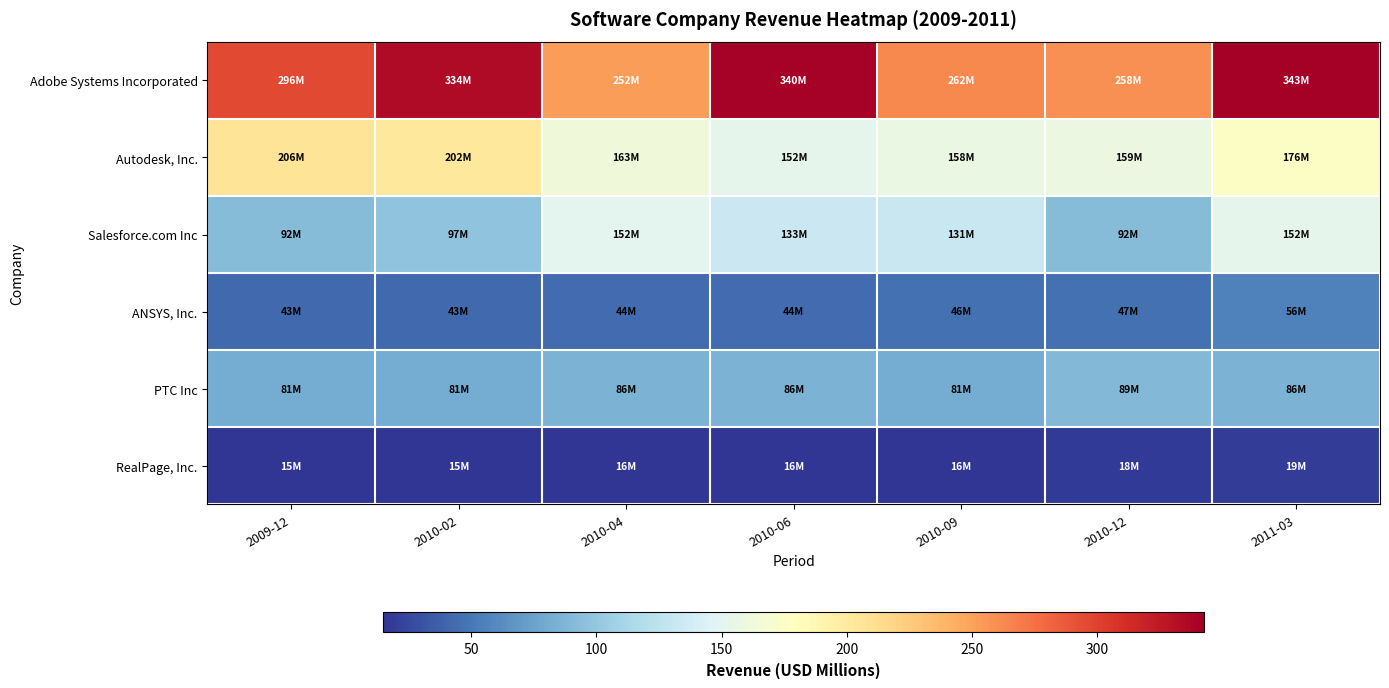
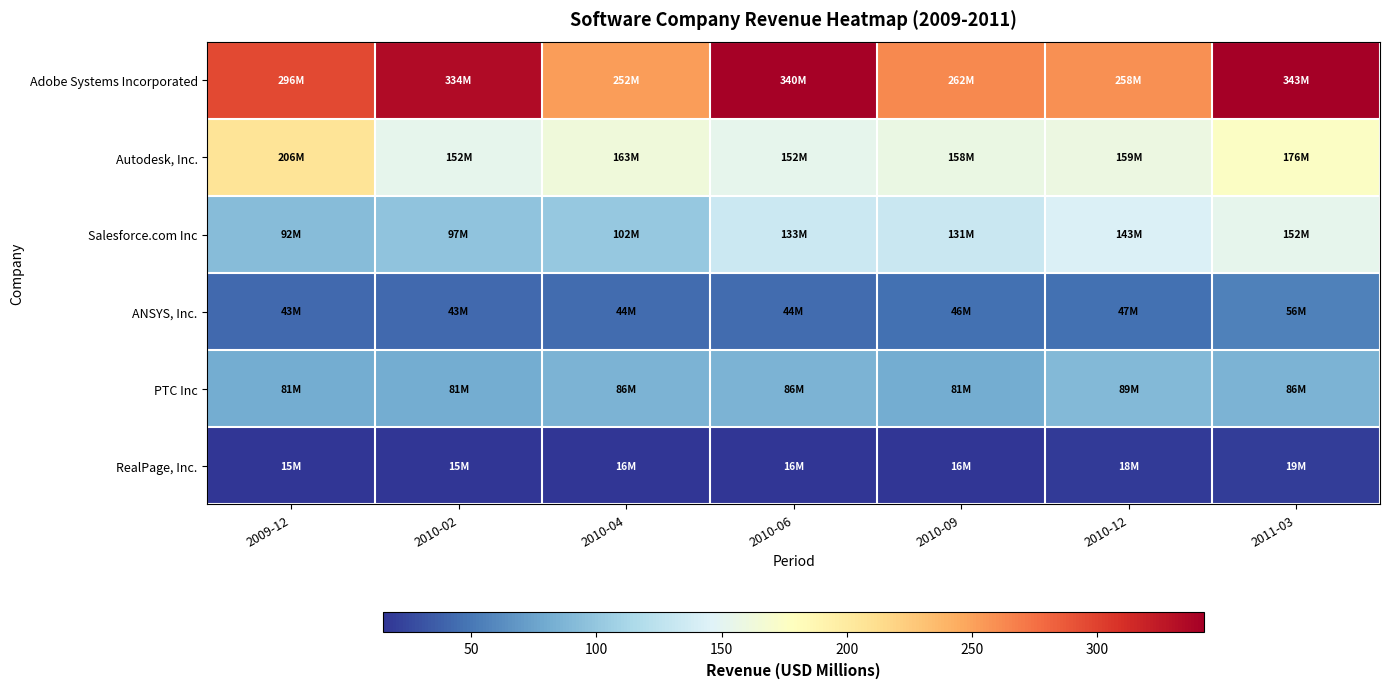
Autodesk, Inc., 2010-02: 202M -> 152M
Salesforce.com Inc, 2010-04: 152M -> 102M
Salesforce.com Inc, 2010-12: 92M -> 143M
